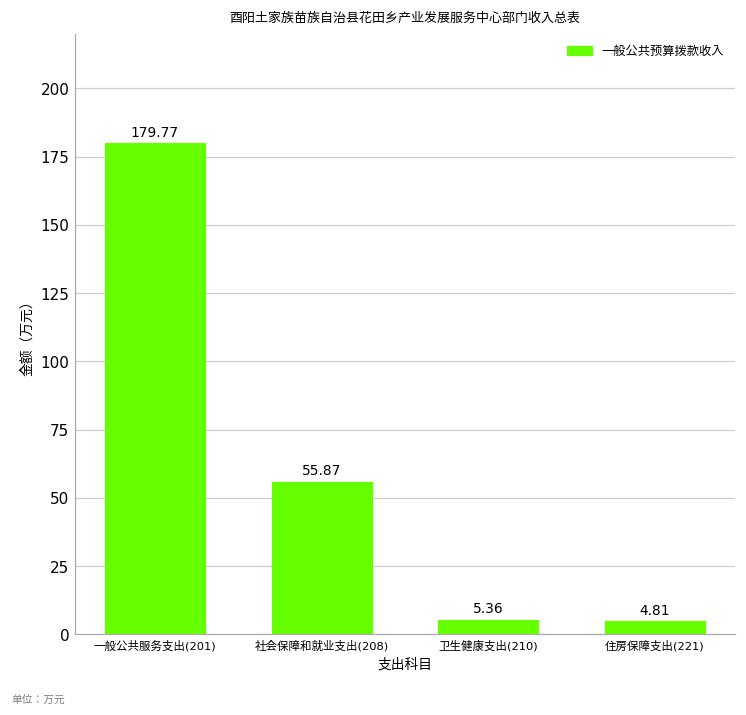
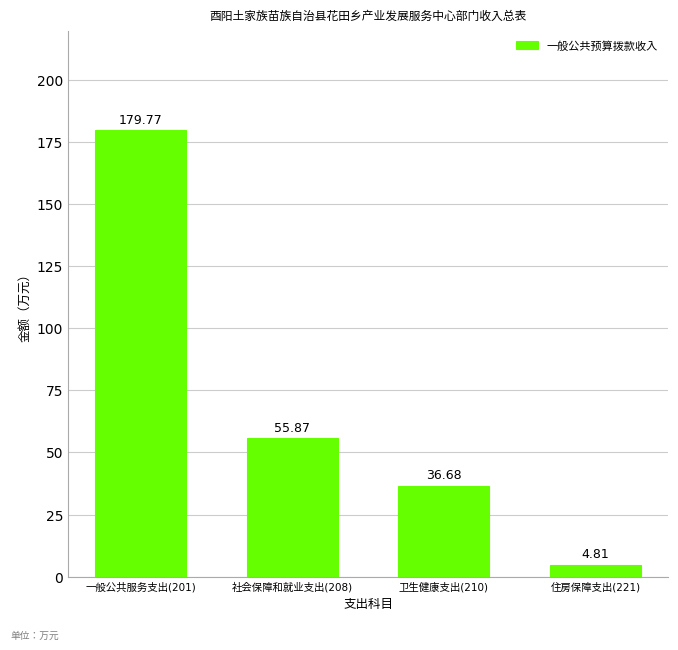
卫生健康支出(210): 5.36 -> 36.68
